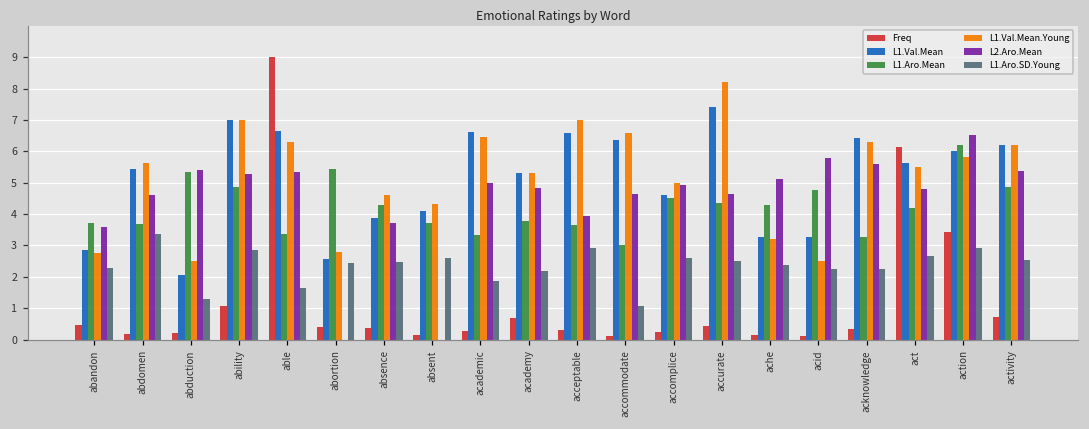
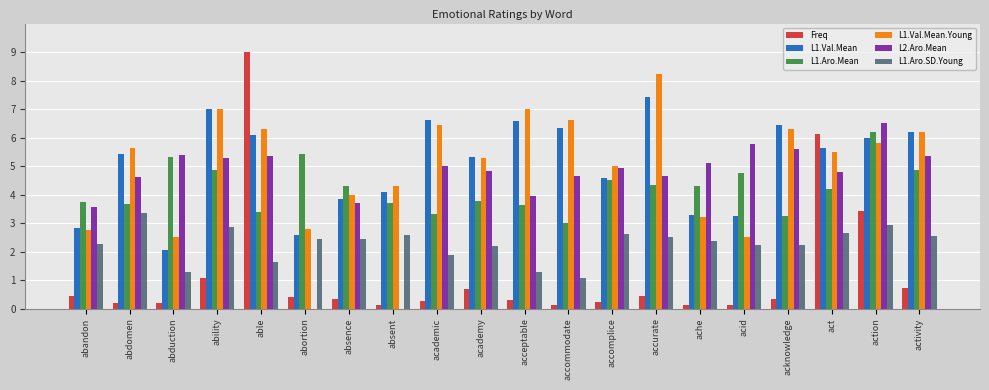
L1.Val.Mean, able: 6.6 -> 6.1
L1.Val.Mean.Young, absence: 4.6 -> 4.0
L1.Aro.SD.Young, acceptable: 2.9 -> 1.3
